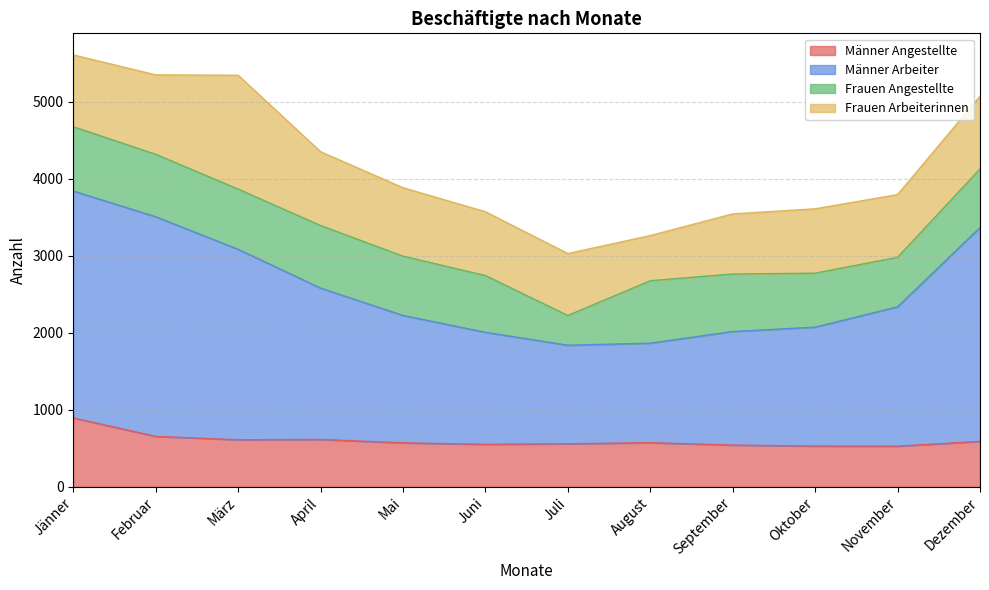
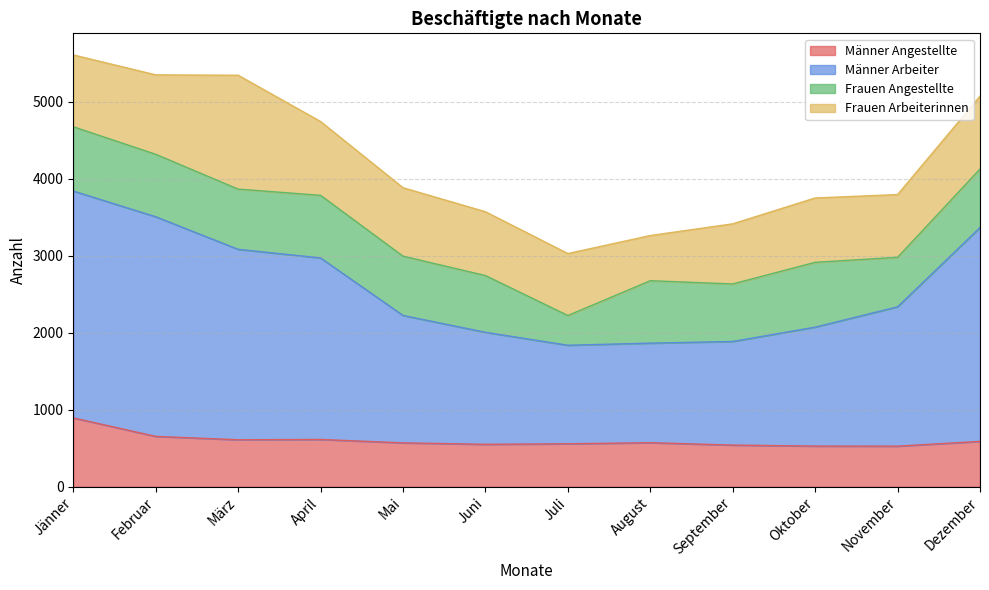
Männer Arbeiter, April: 2000 -> 2400
Männer Arbeiter, September: 1500 -> 1300
Frauen Angestellte, Oktober: 700 -> 800
